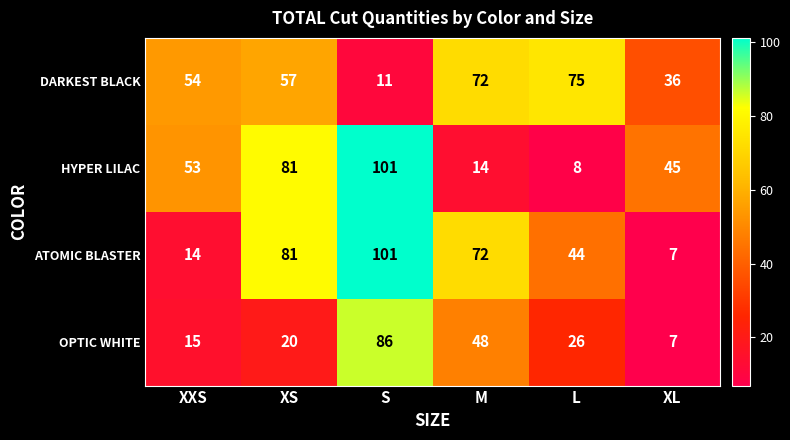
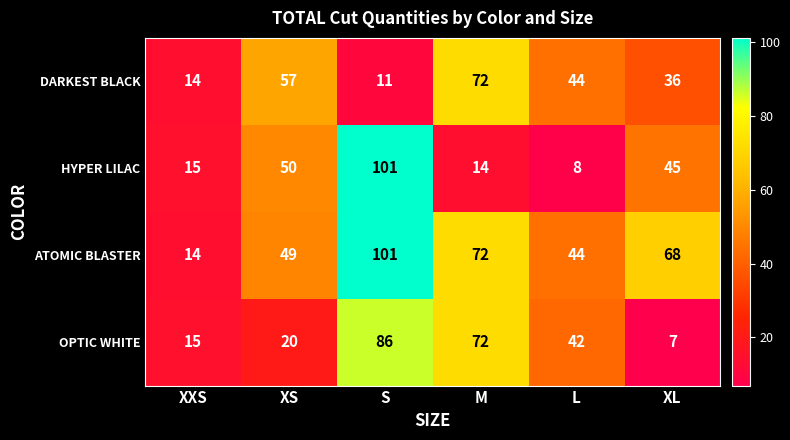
DARKEST BLACK, XXS: 54 -> 14
DARKEST BLACK, L: 75 -> 44
HYPER LILAC, XXS: 53 -> 15
HYPER LILAC, XS: 81 -> 50
ATOMIC BLASTER, XS: 81 -> 49
ATOMIC BLASTER, XL: 7 -> 68
OPTIC WHITE, M: 48 -> 72
OPTIC WHITE, L: 26 -> 42
